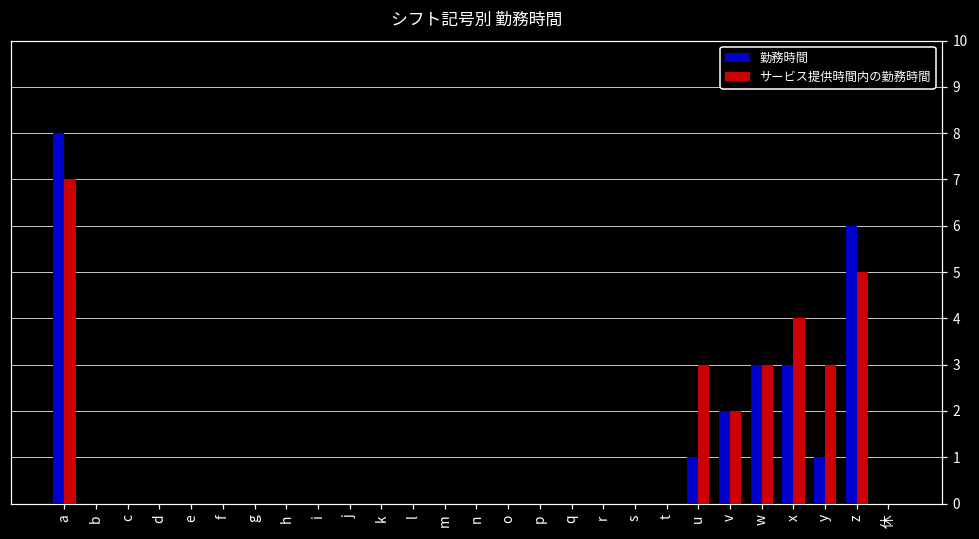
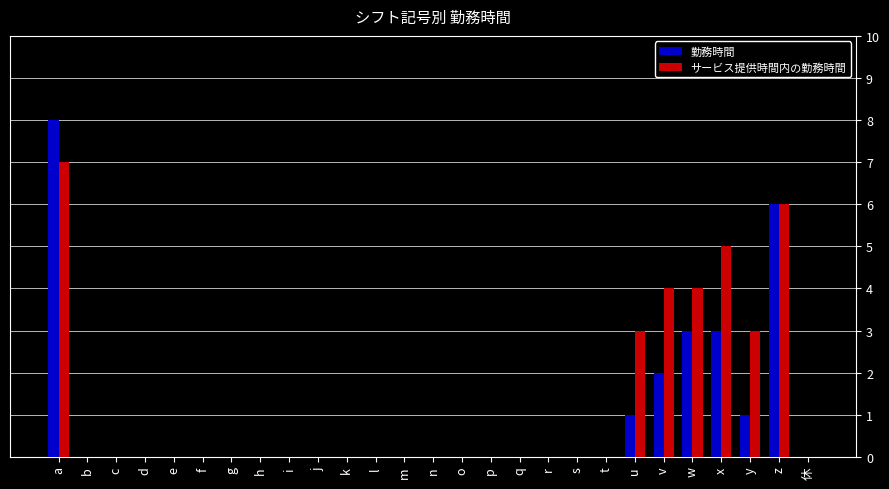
サービス提供時間内の勤務時間, v: 2 -> 4
サービス提供時間内の勤務時間, w: 3 -> 4
サービス提供時間内の勤務時間, x: 4 -> 5
サービス提供時間内の勤務時間, z: 5 -> 6
